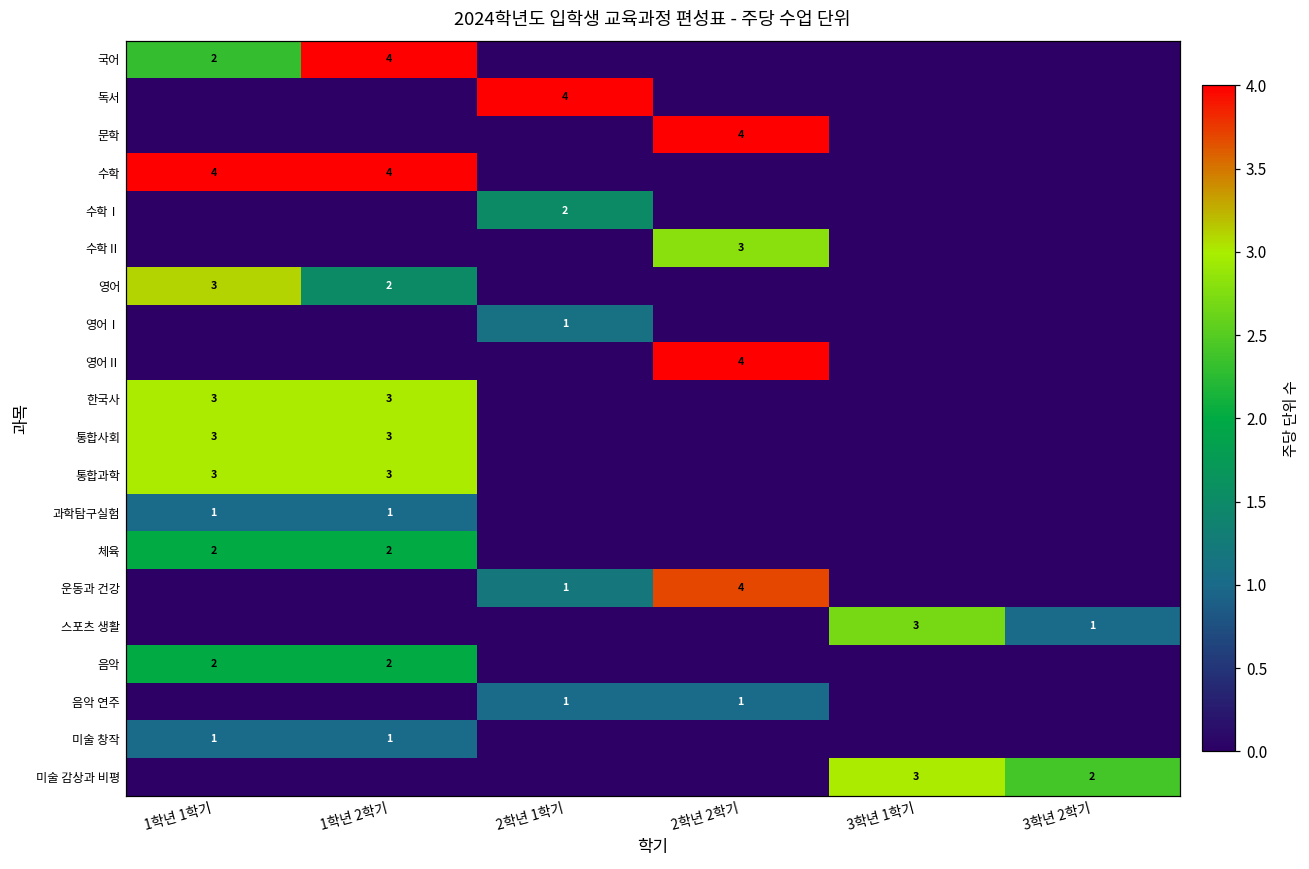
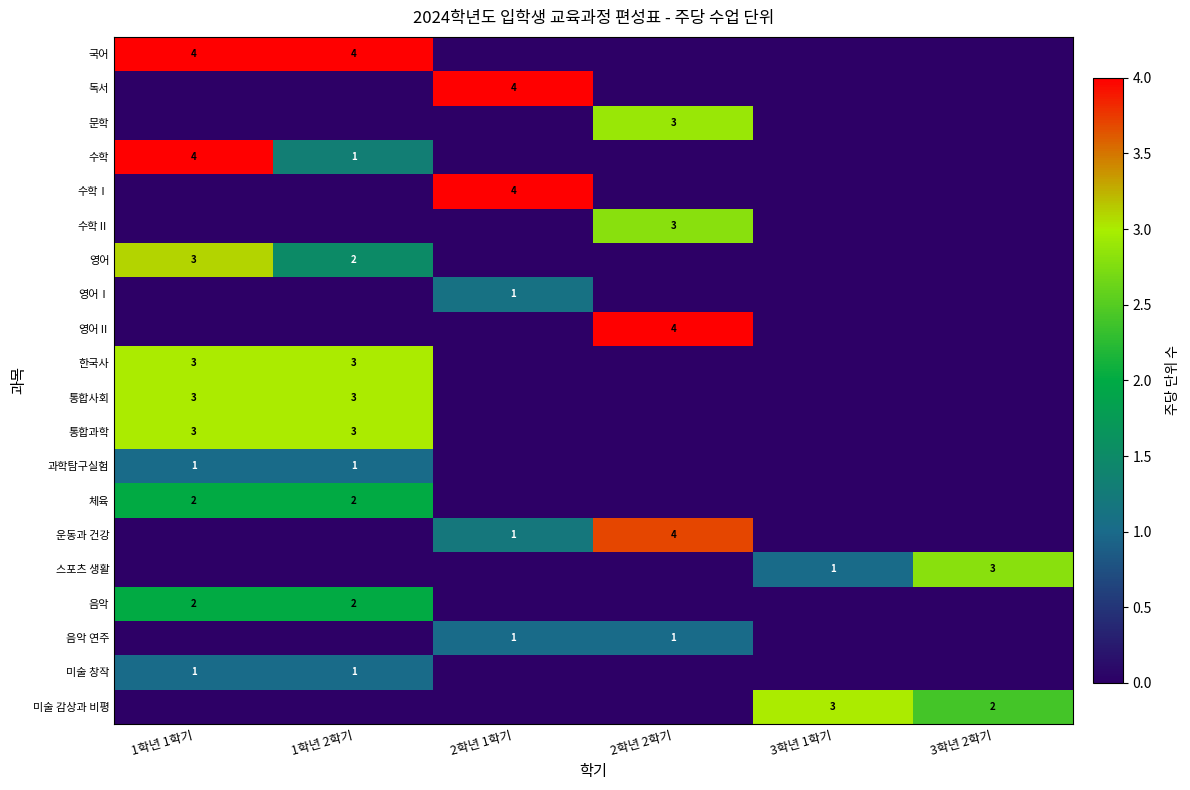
국어, 1학년 1학기: 2 -> 4
문학, 2학년 2학기: 4 -> 3
수학, 1학년 2학기: 4 -> 1
수학Ⅰ, 2학년 1학기: 2 -> 4
스포츠 생활, 3학년 1학기: 3 -> 1
스포츠 생활, 3학년 2학기: 1 -> 3
